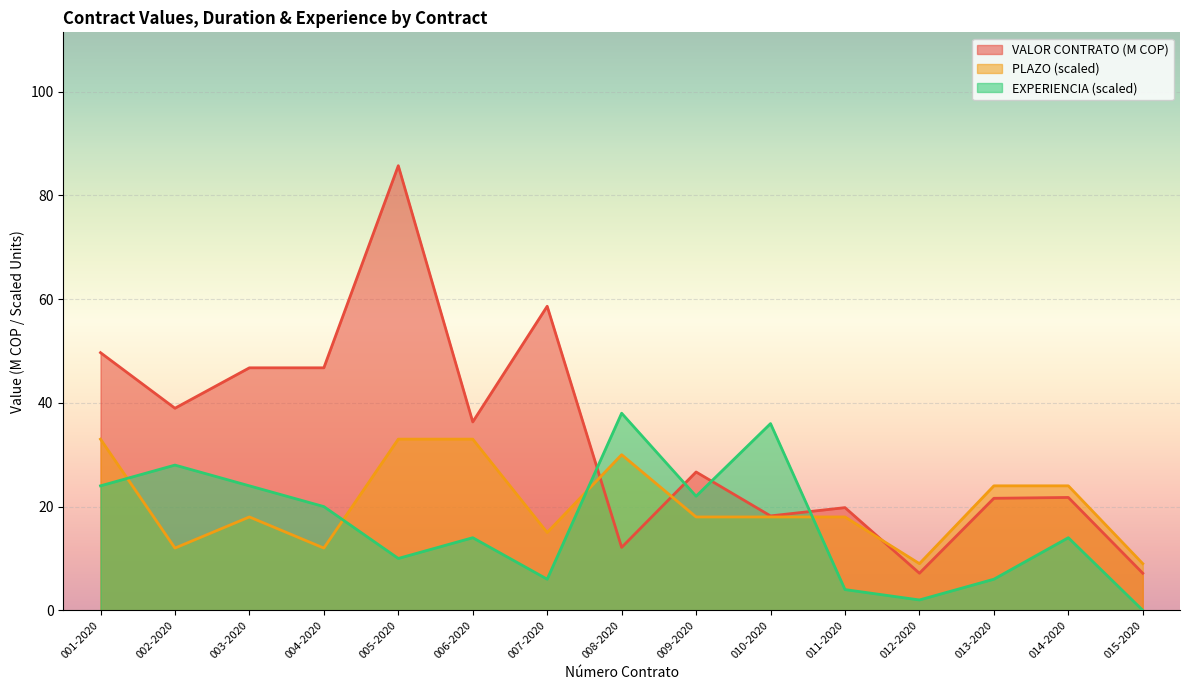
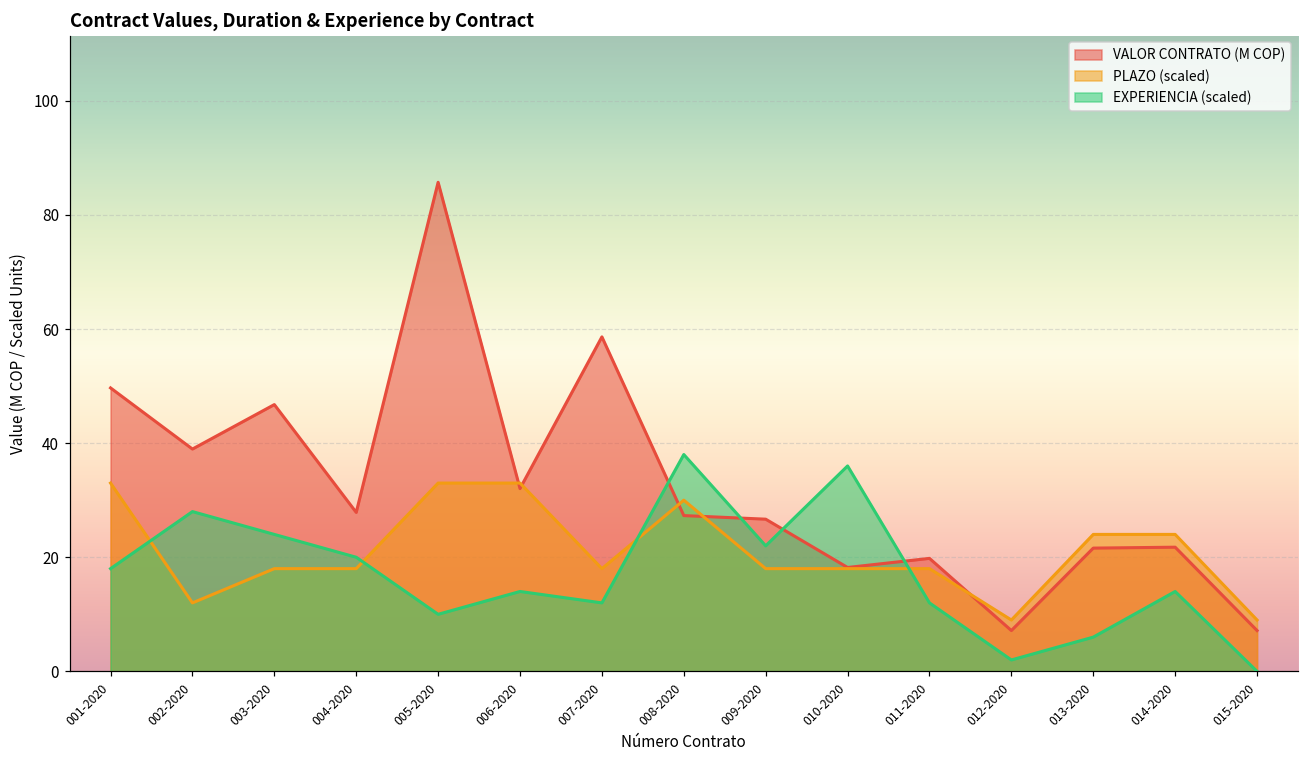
EXPERIENCIA (scaled), 001-2020: 24 -> 18
VALOR CONTRATO (M COP), 004-2020: 47 -> 28
PLAZO (scaled), 004-2020: 12 -> 18
VALOR CONTRATO (M COP), 006-2020: 36 -> 32
PLAZO (scaled), 007-2020: 15 -> 18
EXPERIENCIA (scaled), 007-2020: 6 -> 12
VALOR CONTRATO (M COP), 008-2020: 12 -> 27
EXPERIENCIA (scaled), 011-2020: 4 -> 12
